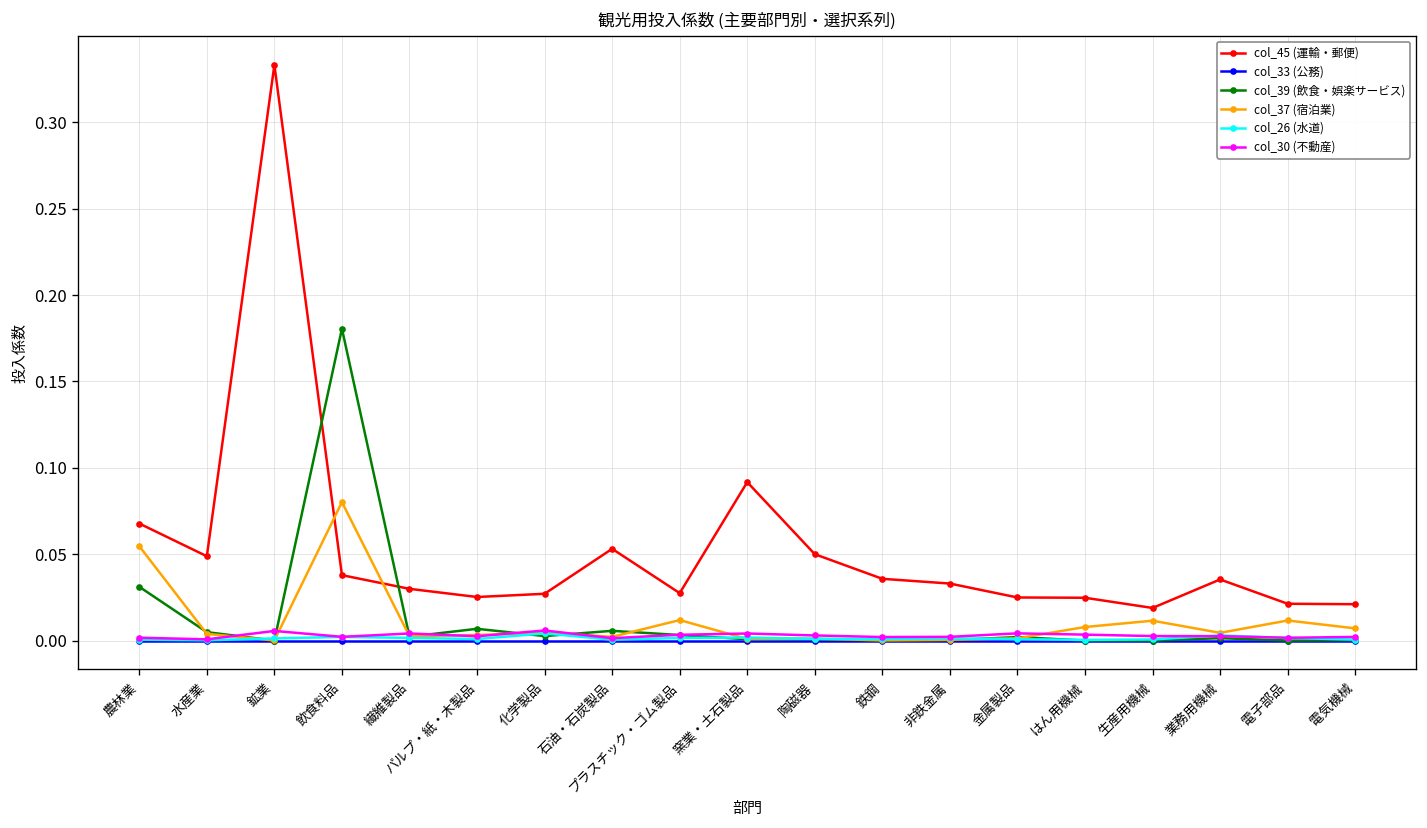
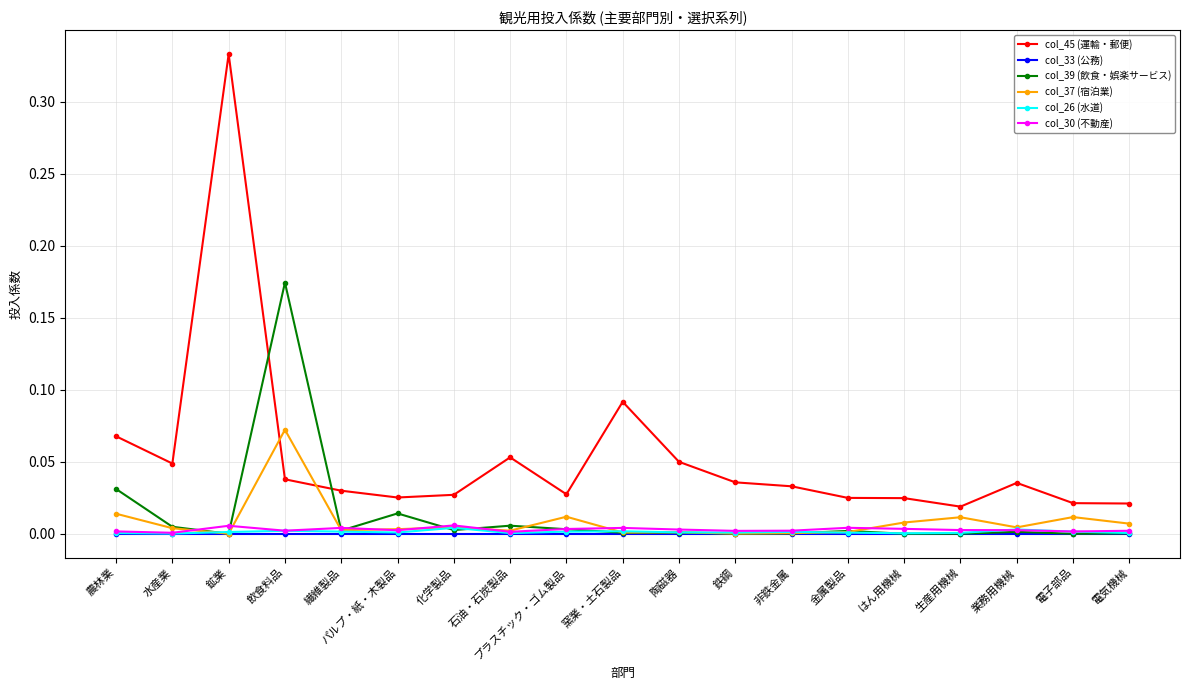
col_37 (宿泊業), 農林業: 0.055 -> 0.014
col_39 (飲食・娯楽サービス), 飲食料品: 0.180 -> 0.174
col_37 (宿泊業), 飲食料品: 0.080 -> 0.072
col_39 (飲食・娯楽サービス), パルプ・紙・木製品: 0.007 -> 0.014
